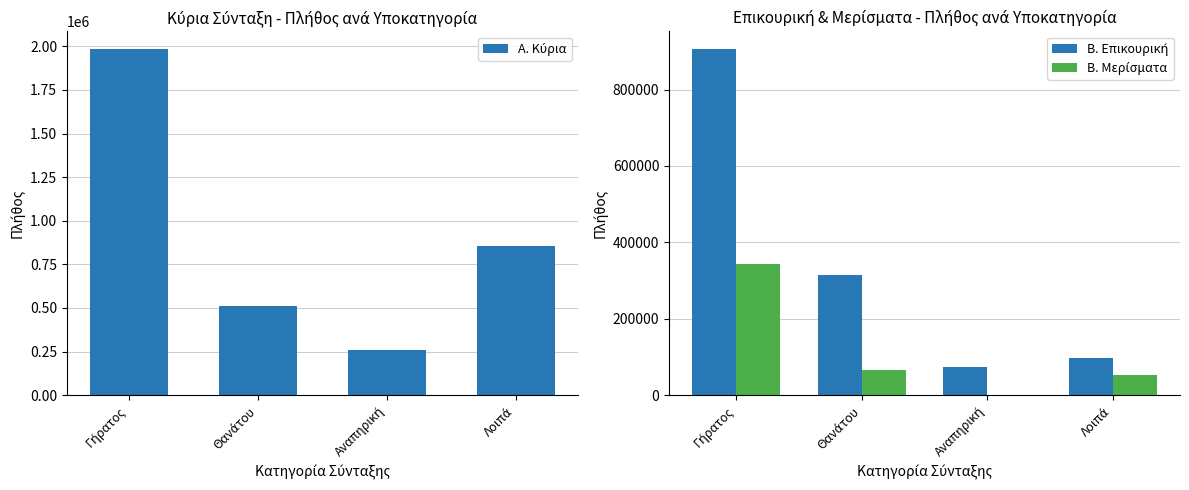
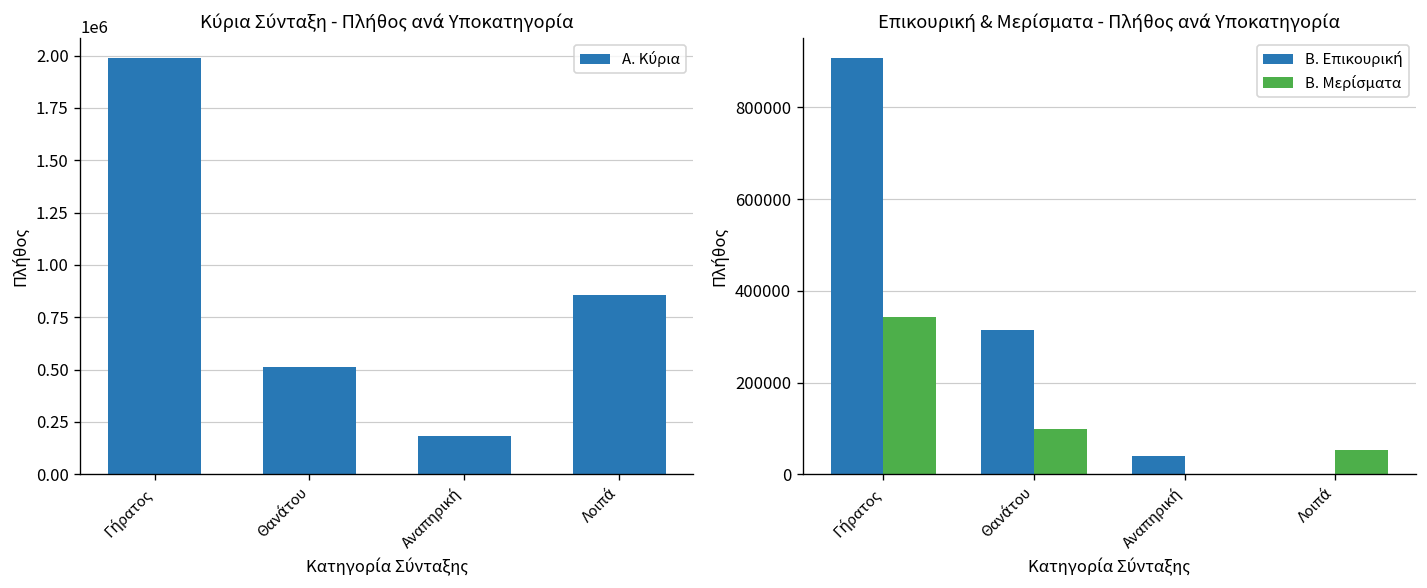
Κύρια Σύνταξη - Πλήθος ανά Υποκατηγορία, Αναπηρική: 260000 -> 180000
Επικουρική & Μερίσματα - Πλήθος ανά Υποκατηγορία, Β. Μερίσματα, Θανάτου: 70000 -> 100000
Επικουρική & Μερίσματα - Πλήθος ανά Υποκατηγορία, Β. Επικουρική, Αναπηρική: 80000 -> 40000
Επικουρική & Μερίσματα - Πλήθος ανά Υποκατηγορία, Β. Επικουρική, Λοιπά: 100000 -> 0
